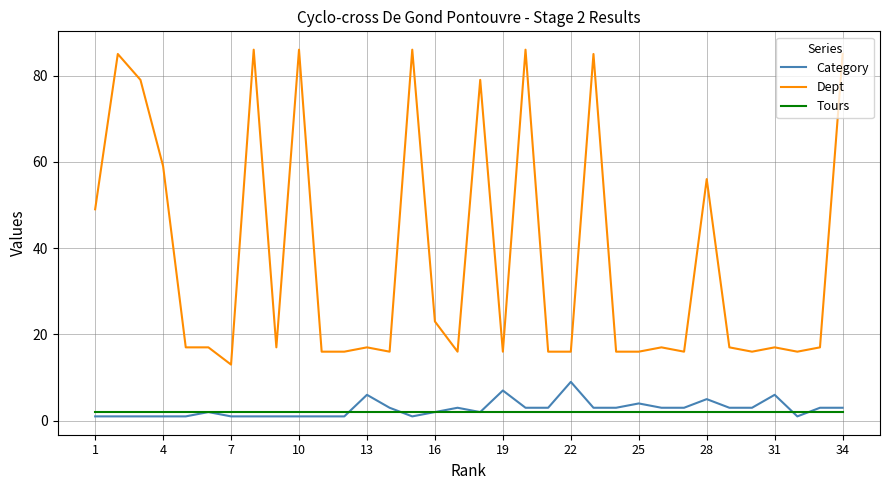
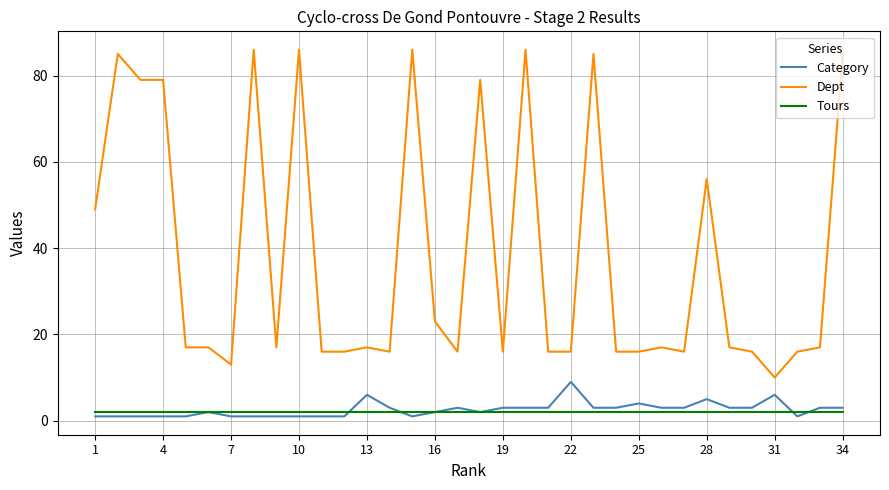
Dept, 4: 59 -> 79
Category, 19: 7 -> 3
Dept, 31: 17 -> 10
